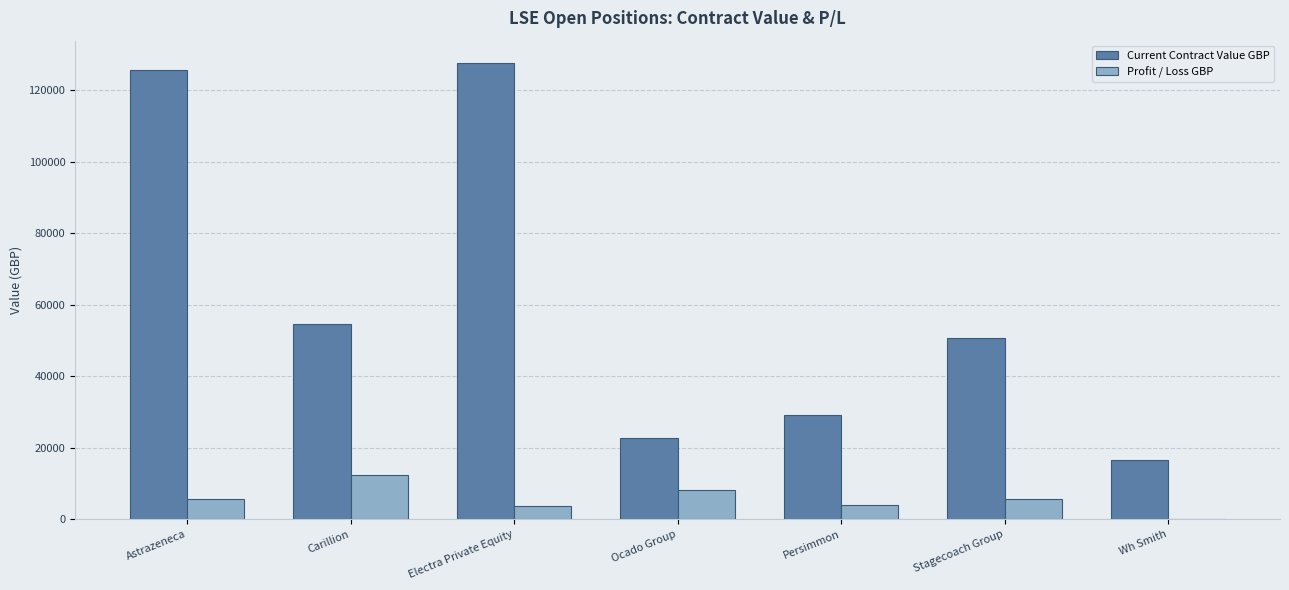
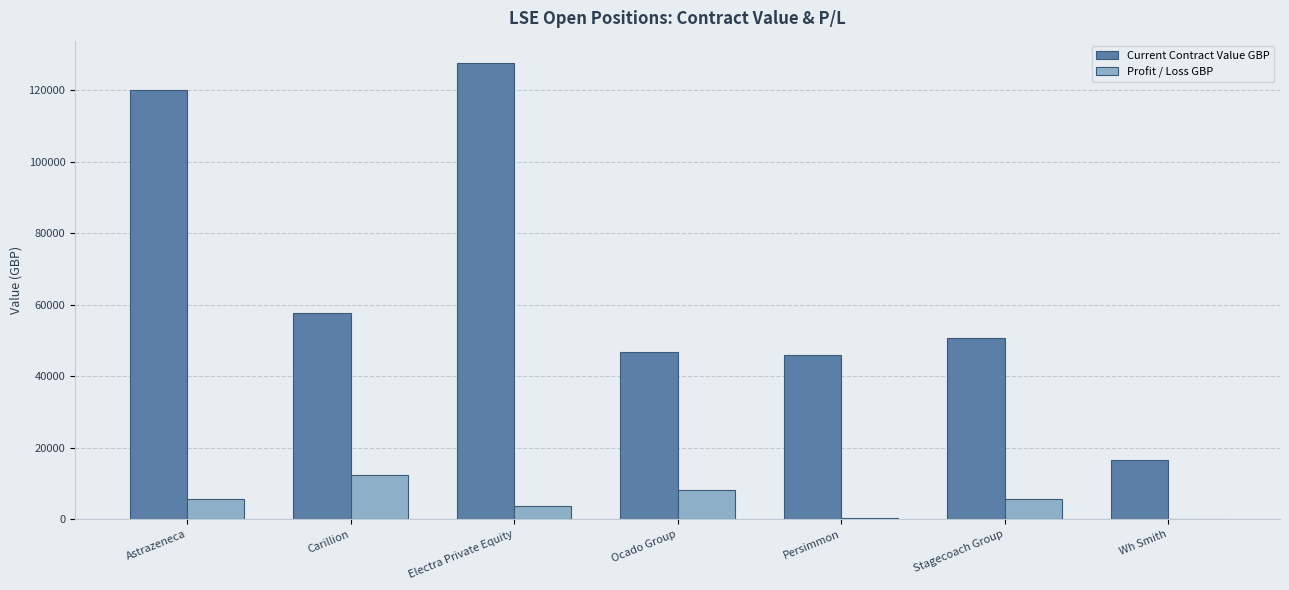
Current Contract Value GBP, Astrazeneca: 126000 -> 120000
Current Contract Value GBP, Carillion: 55000 -> 58000
Current Contract Value GBP, Ocado Group: 23000 -> 47000
Current Contract Value GBP, Persimmon: 29000 -> 46000
Profit / Loss GBP, Persimmon: 4000 -> 0
